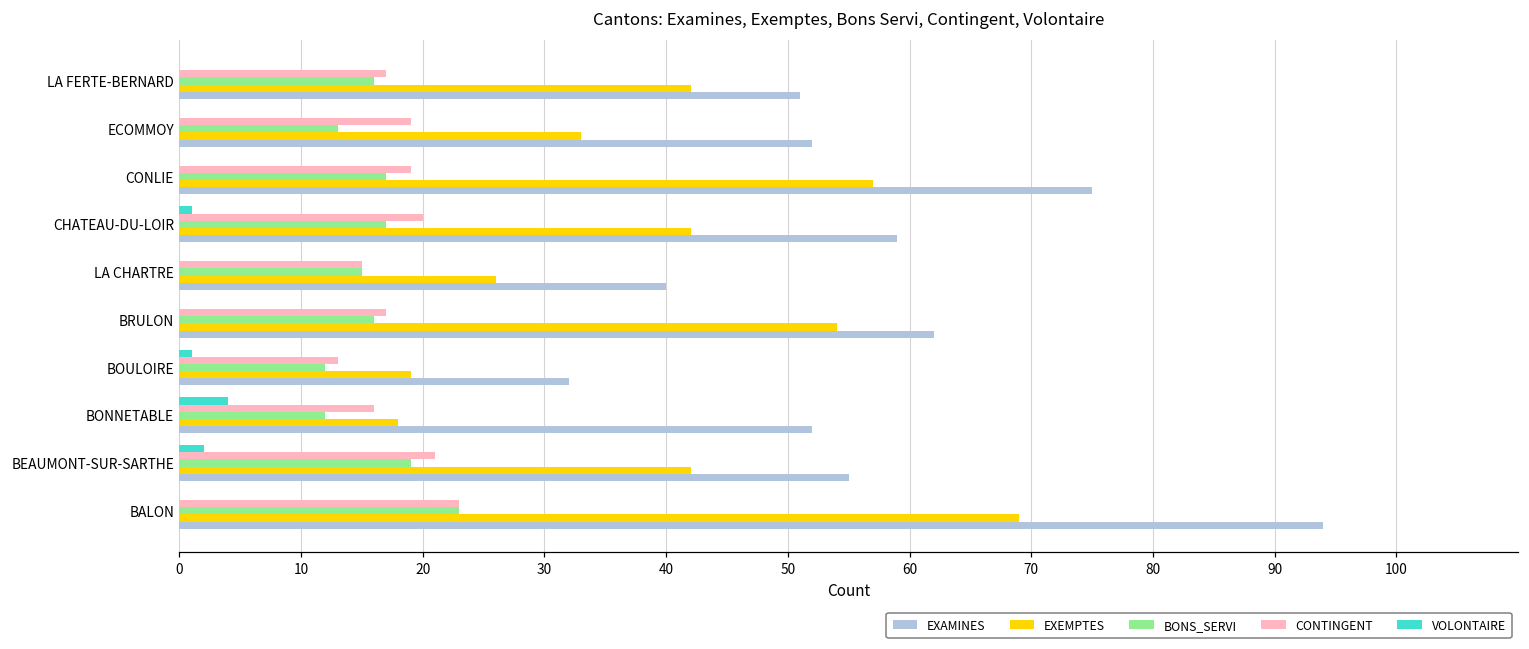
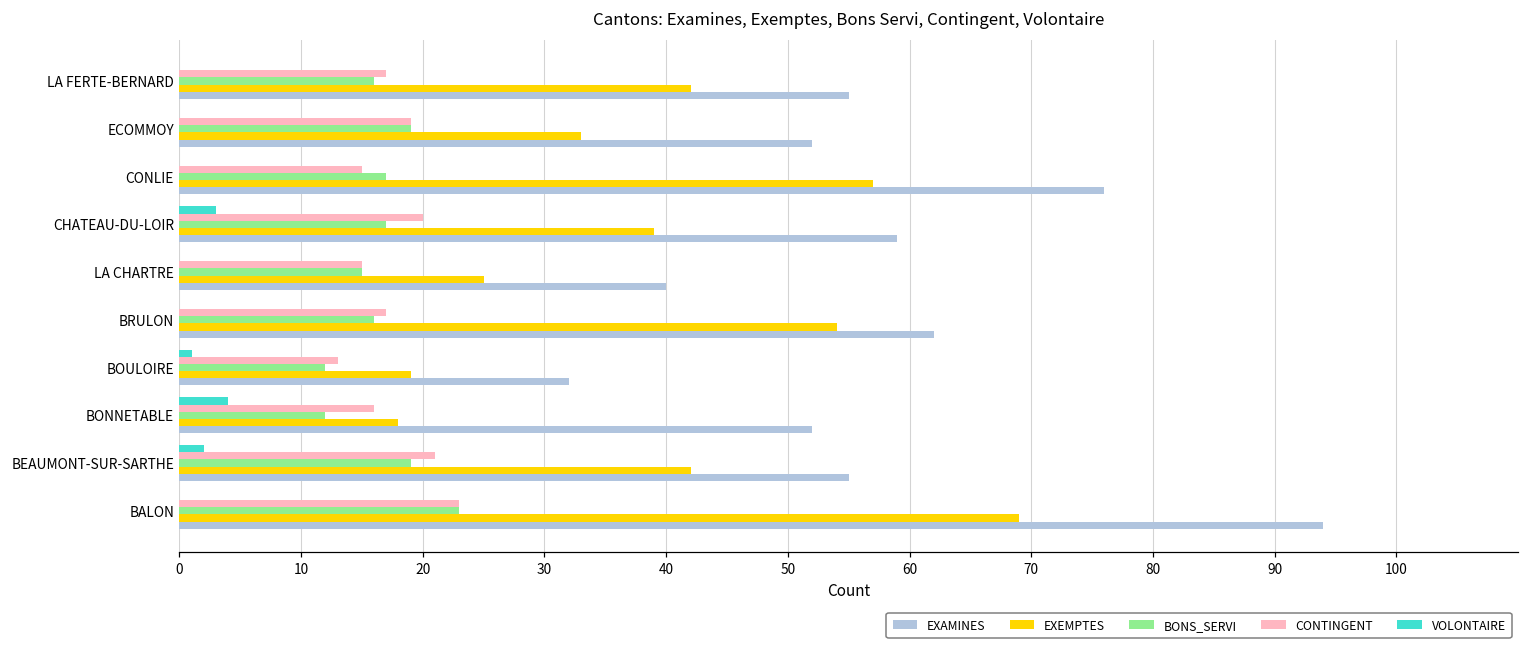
EXAMINES, LA FERTE-BERNARD: 51 -> 55
BONS_SERVI, ECOMMOY: 13 -> 19
CONTINGENT, CONLIE: 19 -> 15
EXAMINES, CONLIE: 75 -> 76
VOLONTAIRE, CHATEAU-DU-LOIR: 1 -> 3
EXEMPTES, CHATEAU-DU-LOIR: 42 -> 39
EXEMPTES, LA CHARTRE: 26 -> 25
